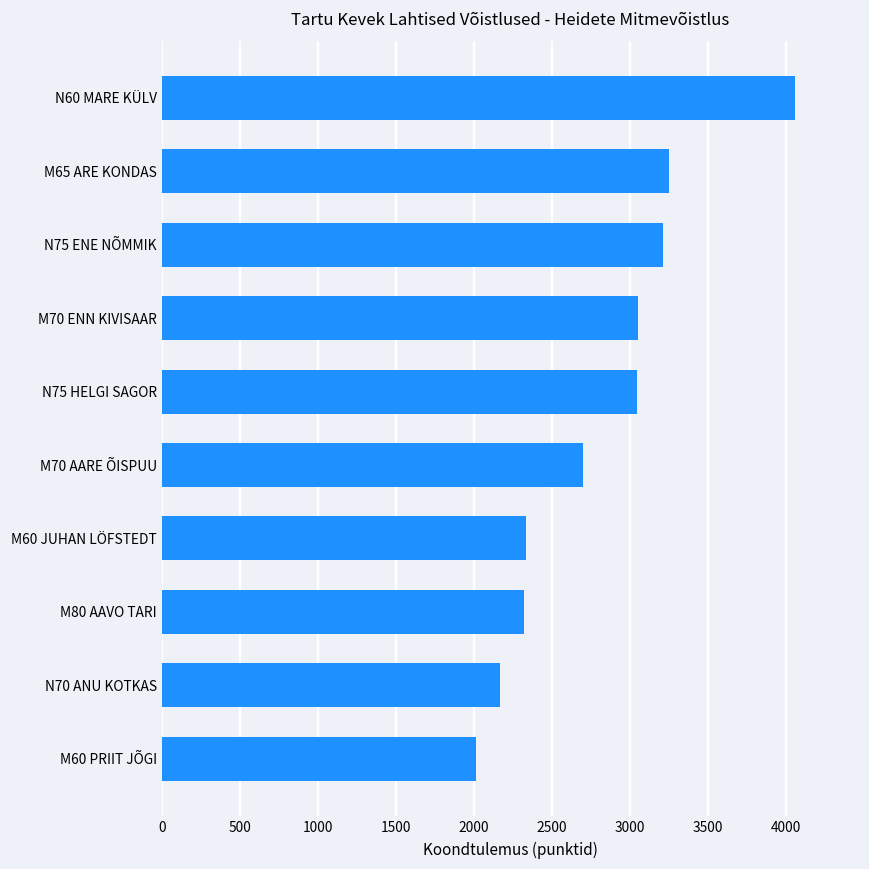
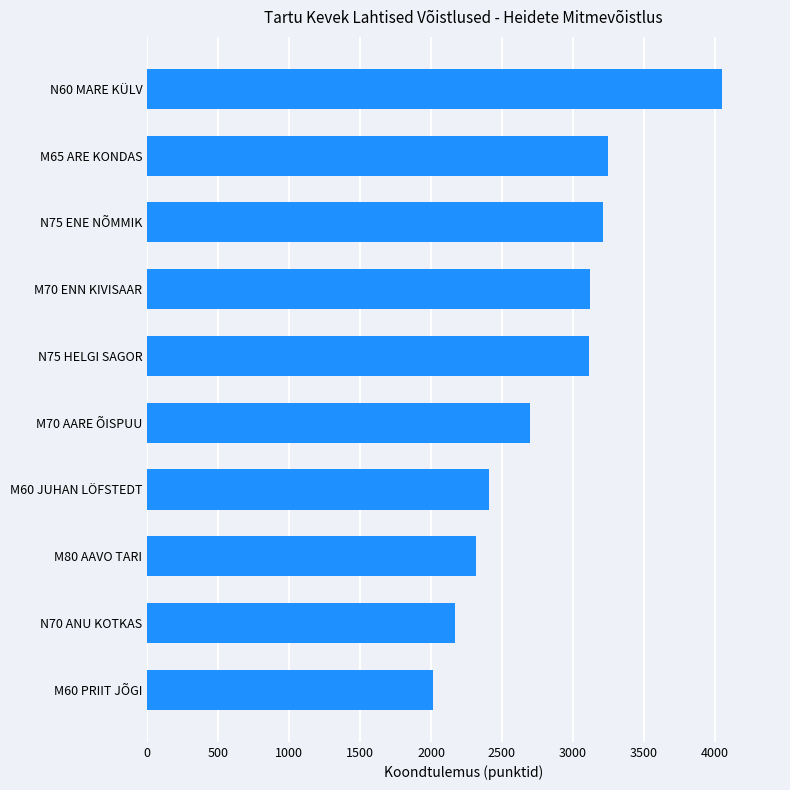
M70 ENN KIVISAAR: 3050 -> 3120
N75 HELGI SAGOR: 3050 -> 3120
M60 JUHAN LÖFSTEDT: 2330 -> 2410
